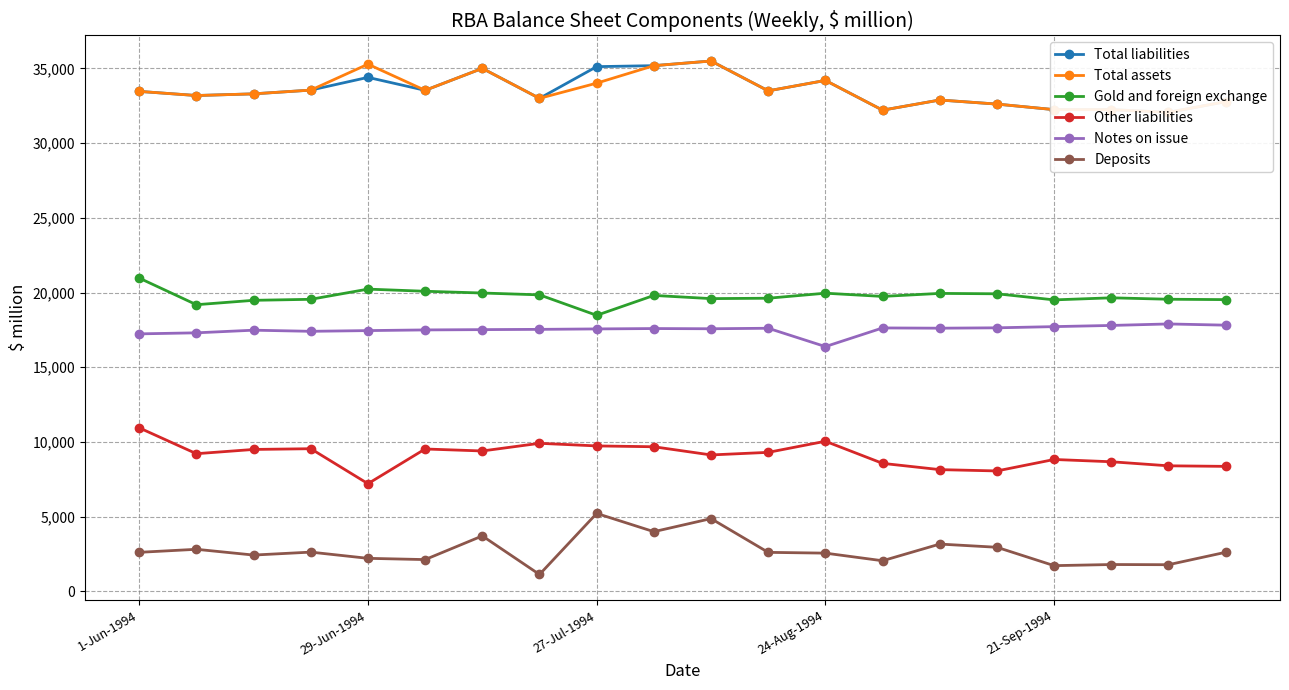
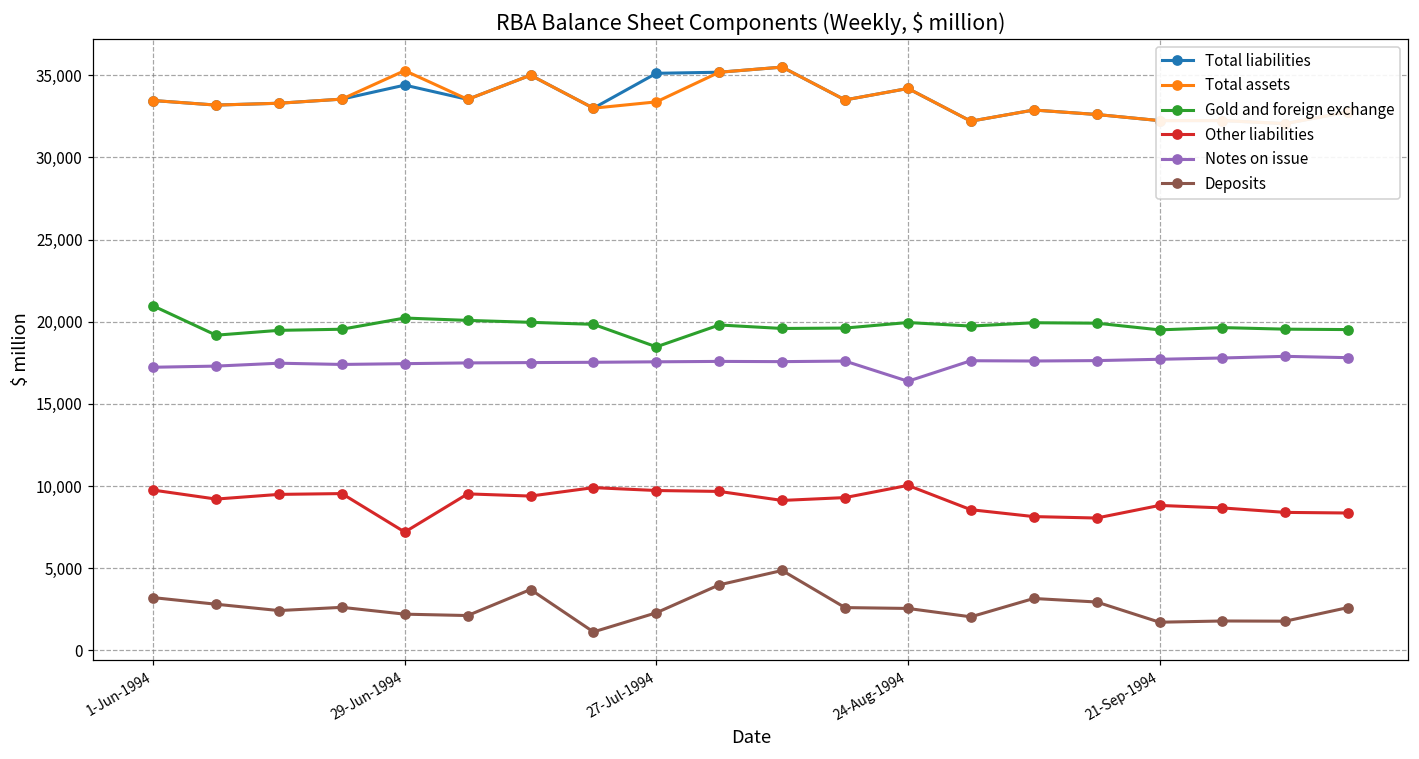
Other liabilities, 1-Jun-1994: 10,900 -> 9,800
Deposits, 1-Jun-1994: 2,600 -> 3,200
Total assets, 27-Jul-1994: 34,000 -> 33,400
Deposits, 27-Jul-1994: 5,200 -> 2,300
